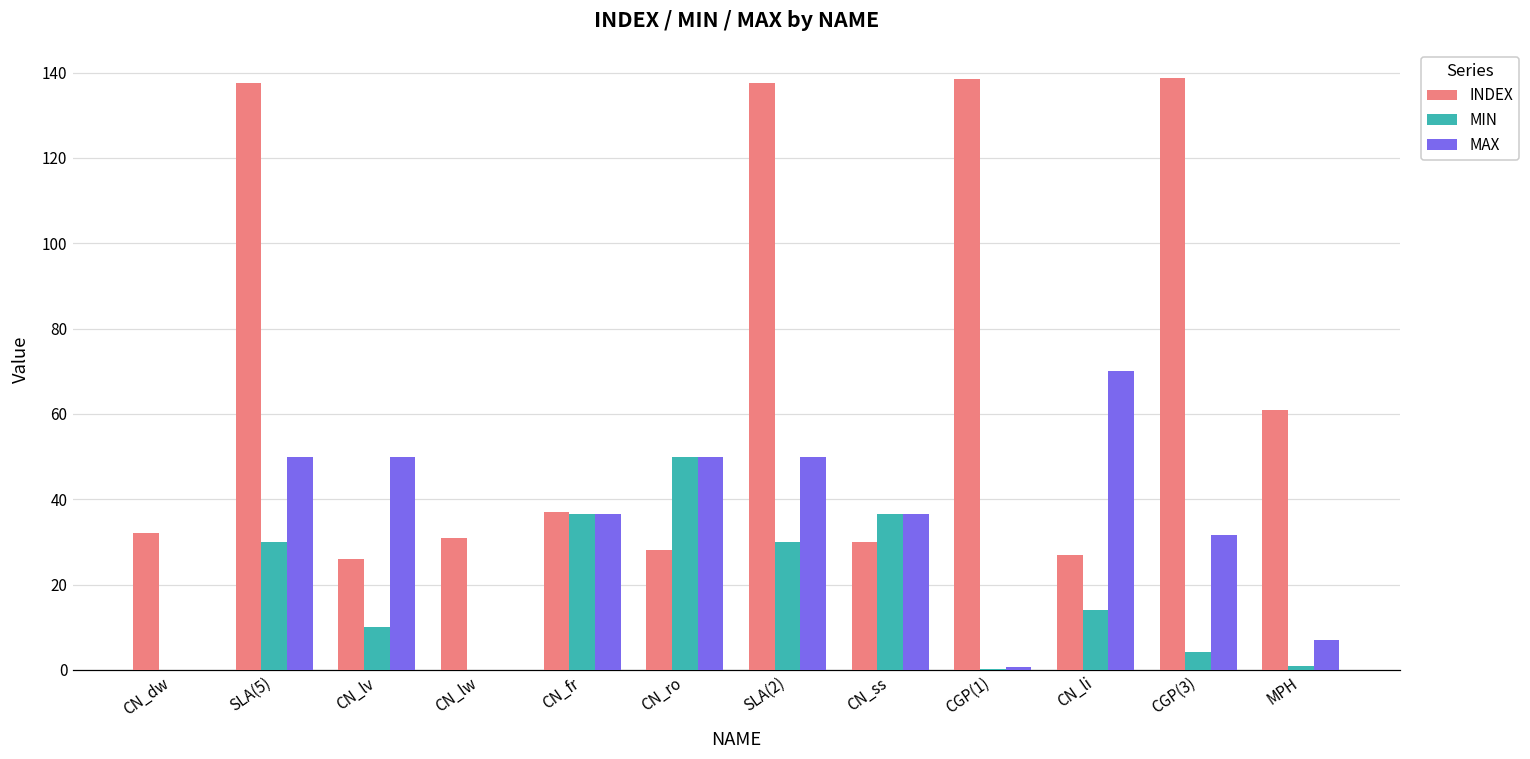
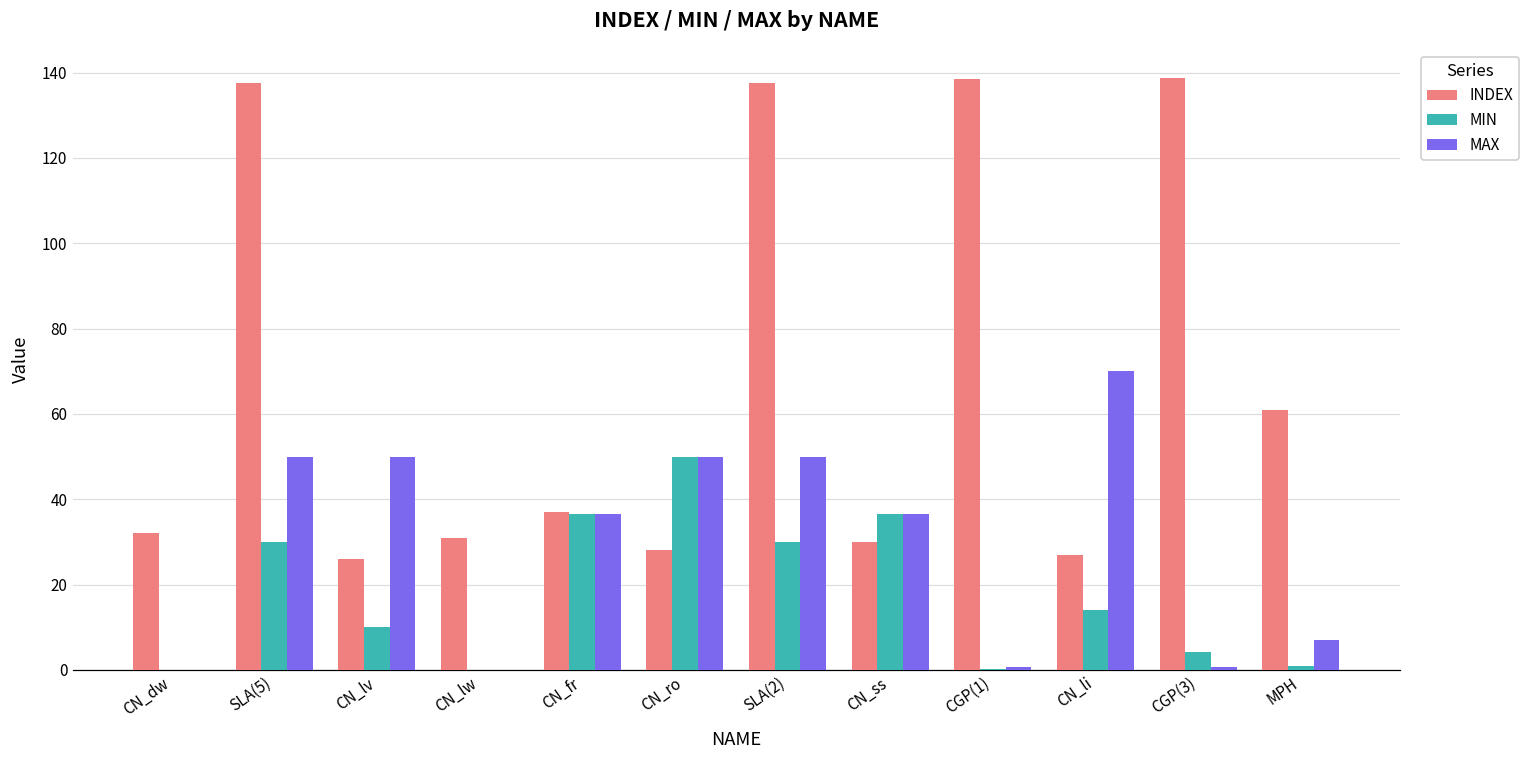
MAX, CGP(3): 32 -> 1
